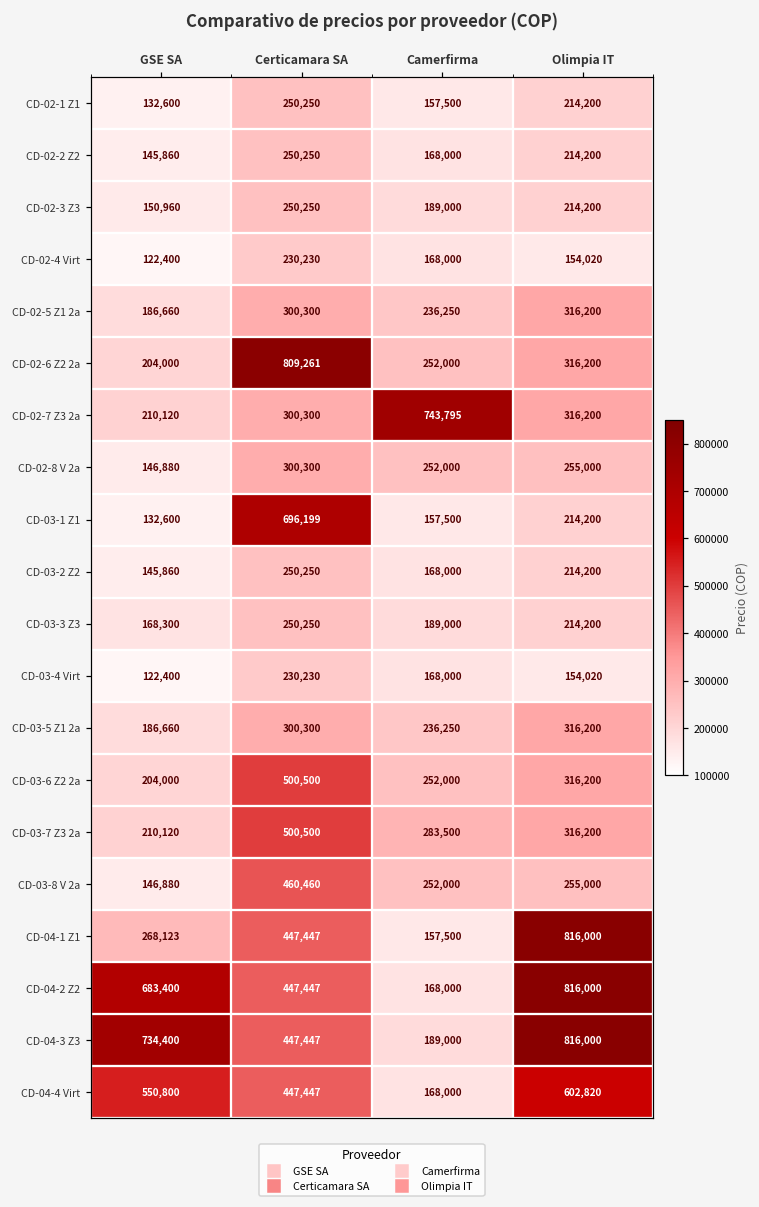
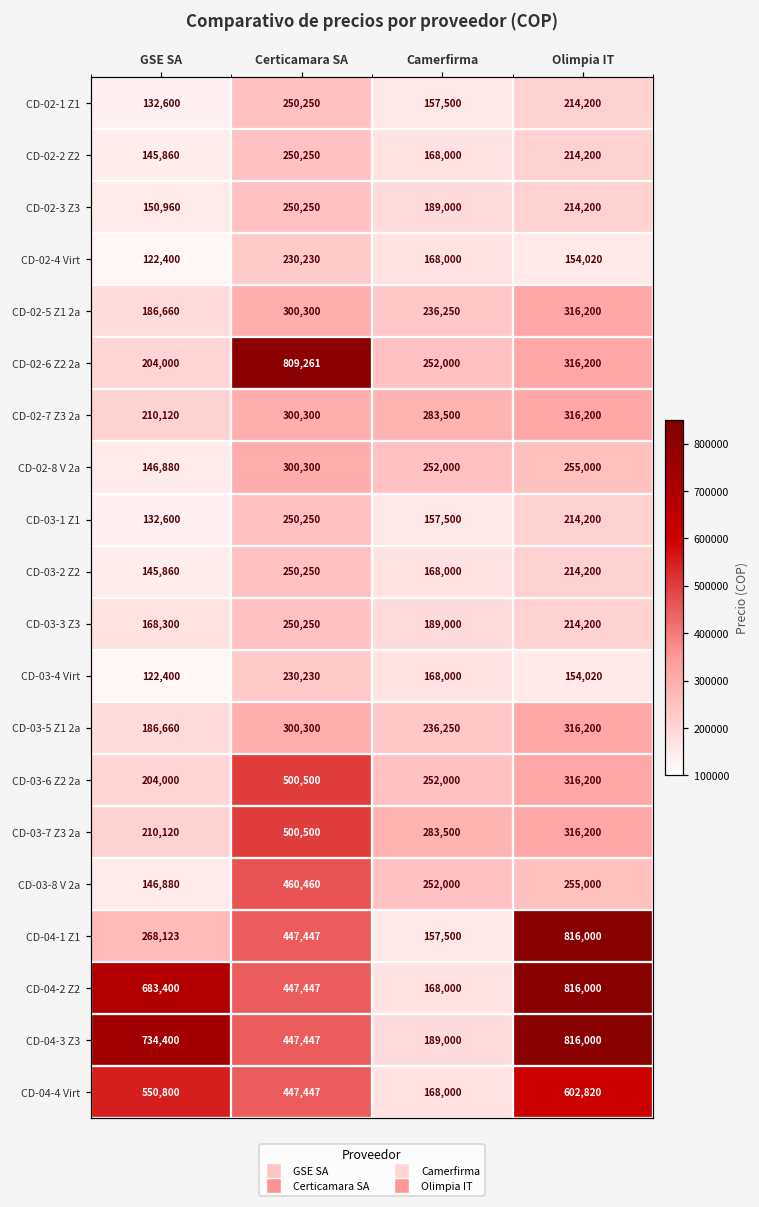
CD-02-7 Z3 2a, Camerfirma: 743,795 -> 283,500
CD-03-1 Z1, Certicamara SA: 696,199 -> 250,250
